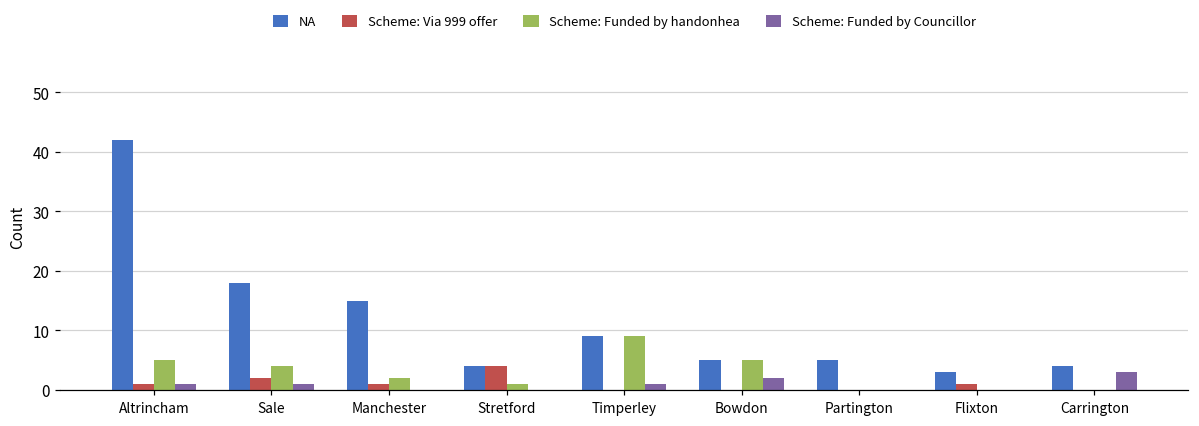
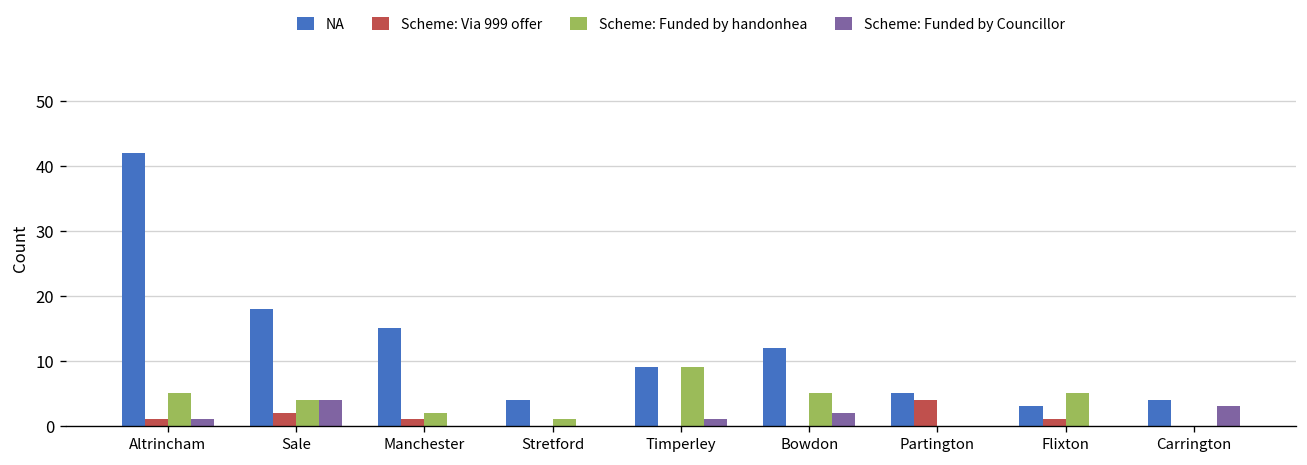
Scheme: Funded by Councillor, Sale: 1 -> 4
Scheme: Via 999 offer, Stretford: 4 -> 0
NA, Bowdon: 5 -> 12
Scheme: Via 999 offer, Partington: 0 -> 4
Scheme: Funded by handonhea, Flixton: 0 -> 5
